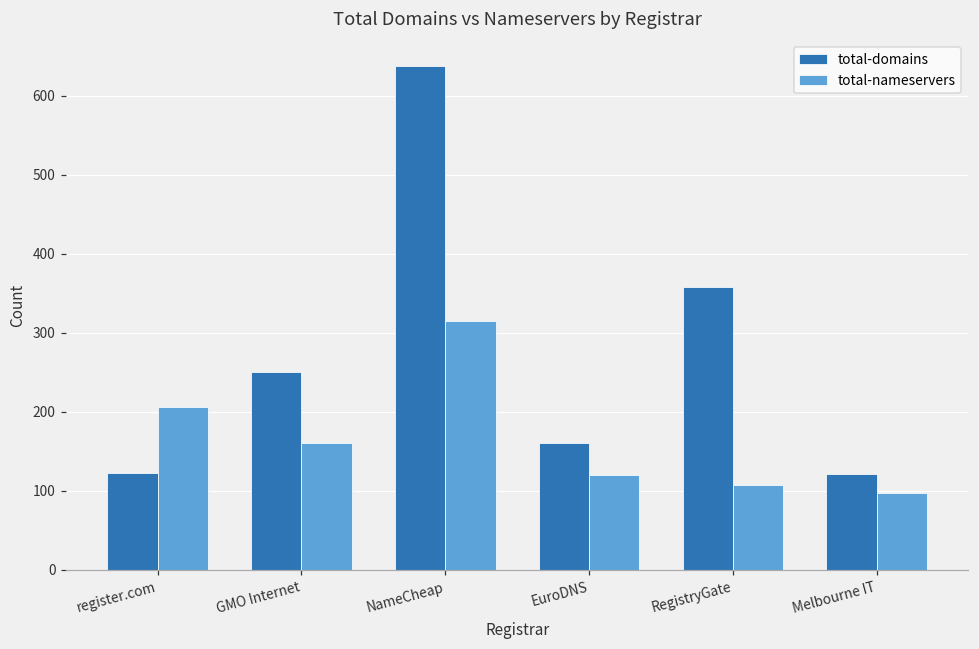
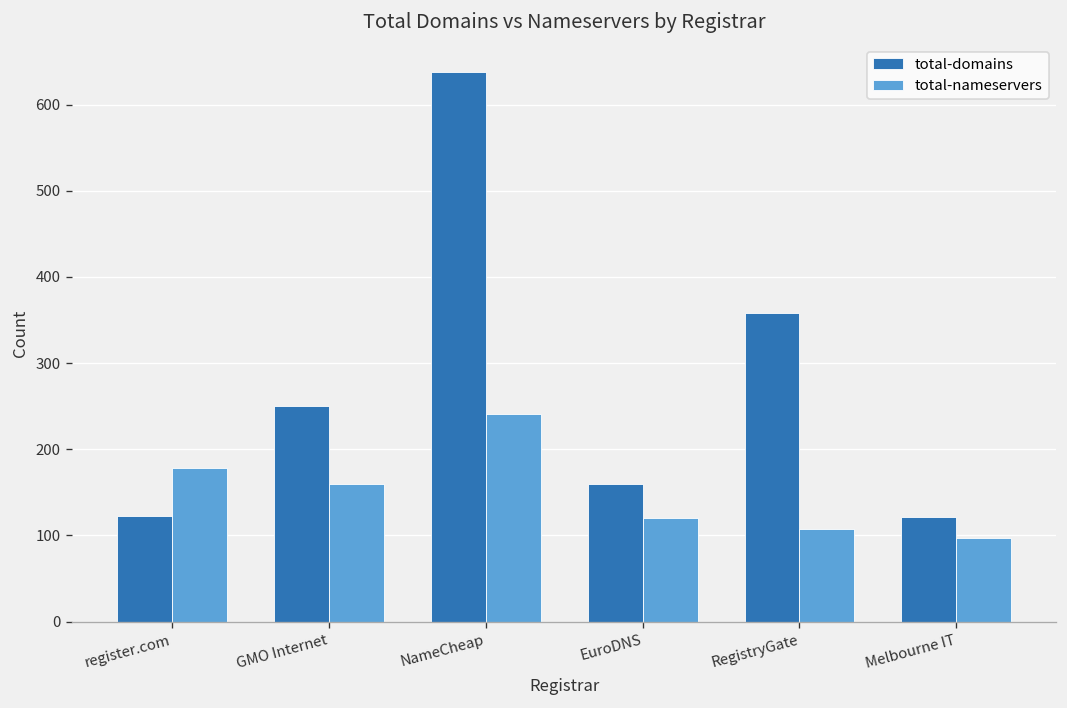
total-nameservers, register.com: 210 -> 180
total-nameservers, NameCheap: 320 -> 240
